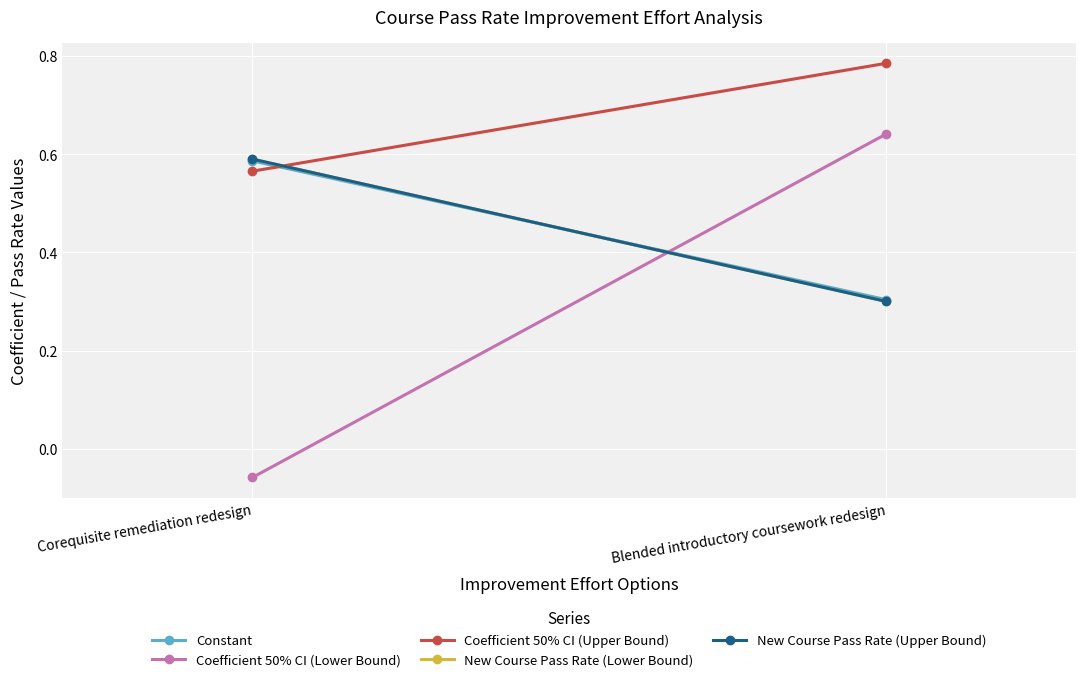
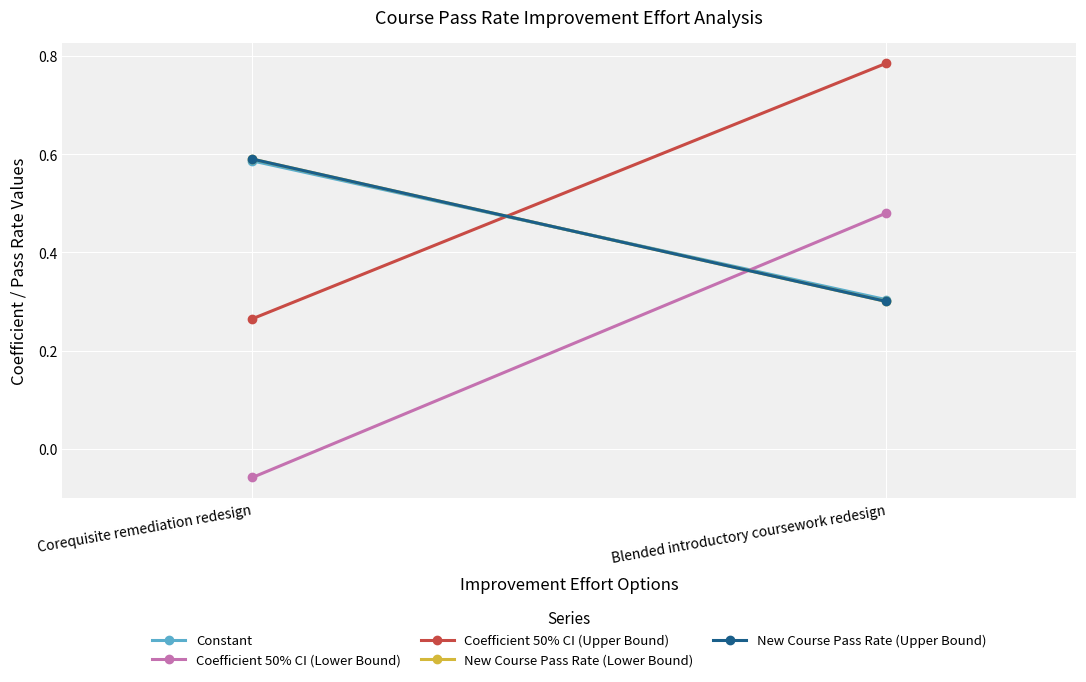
Coefficient 50% CI (Upper Bound), Corequisite remediation redesign: 0.57 -> 0.26
Coefficient 50% CI (Lower Bound), Blended introductory coursework redesign: 0.64 -> 0.48
